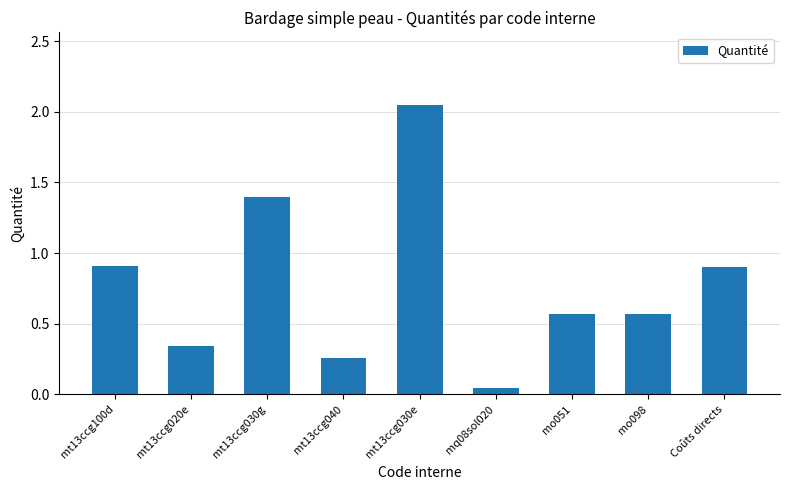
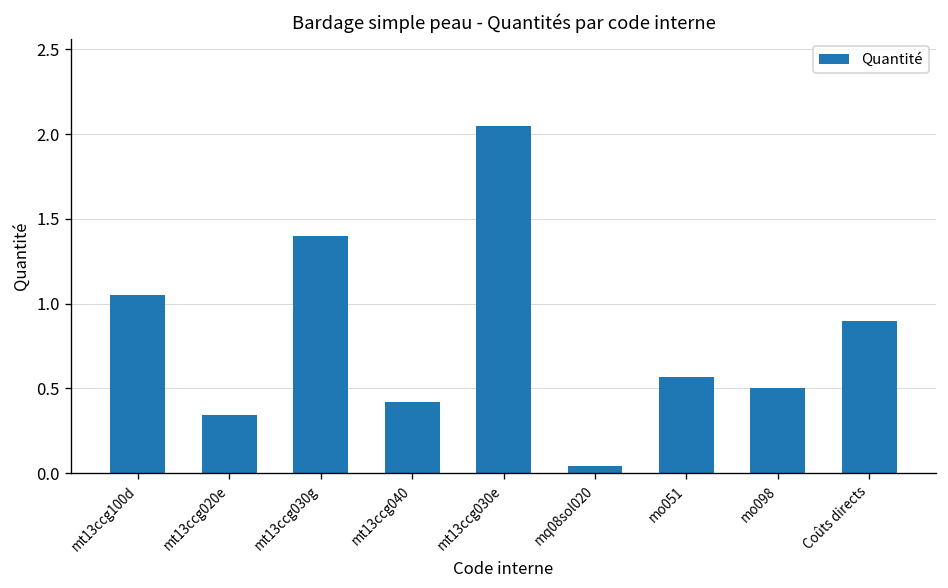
mt13ccg100d: 0.91 -> 1.05
mt13ccg040: 0.26 -> 0.42
mo098: 0.57 -> 0.50
